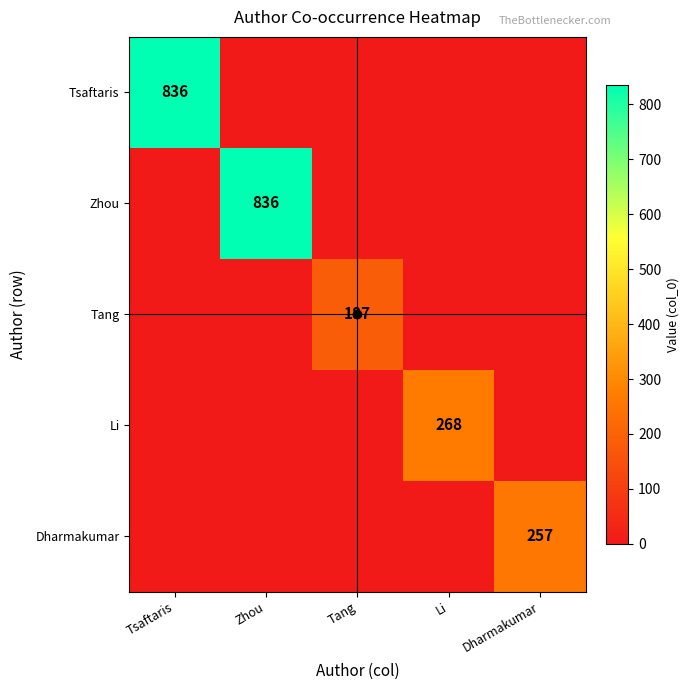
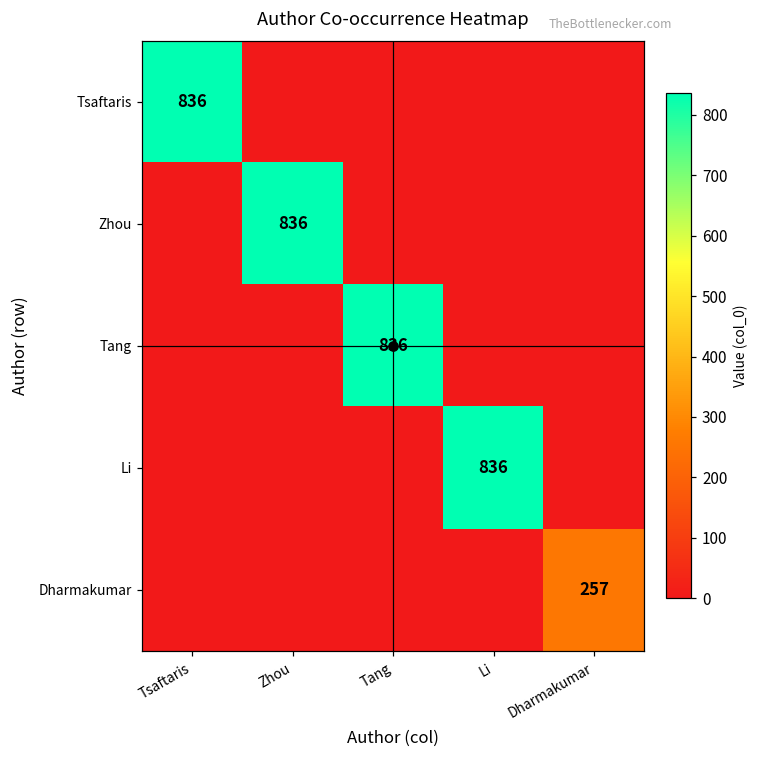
Tang, Tang: 187 -> 836
Li, Li: 268 -> 836
